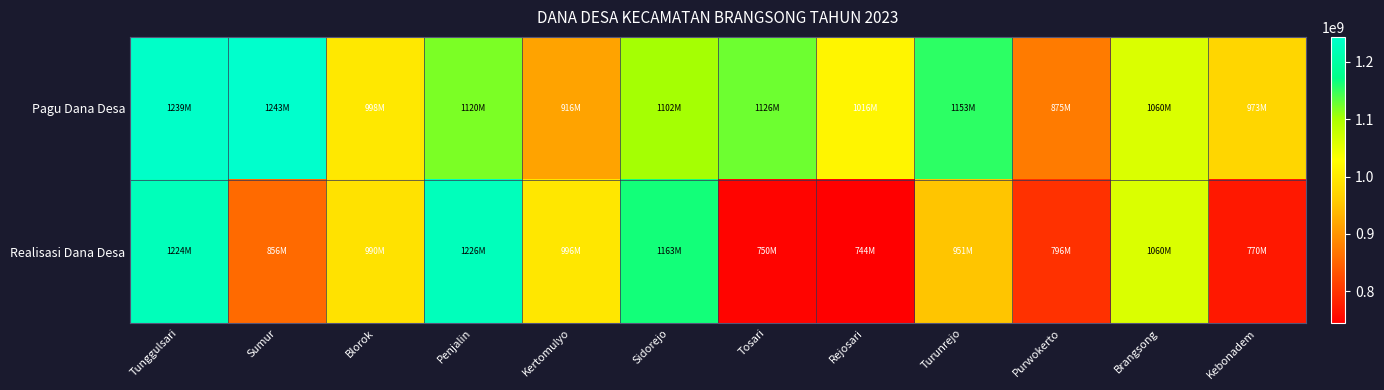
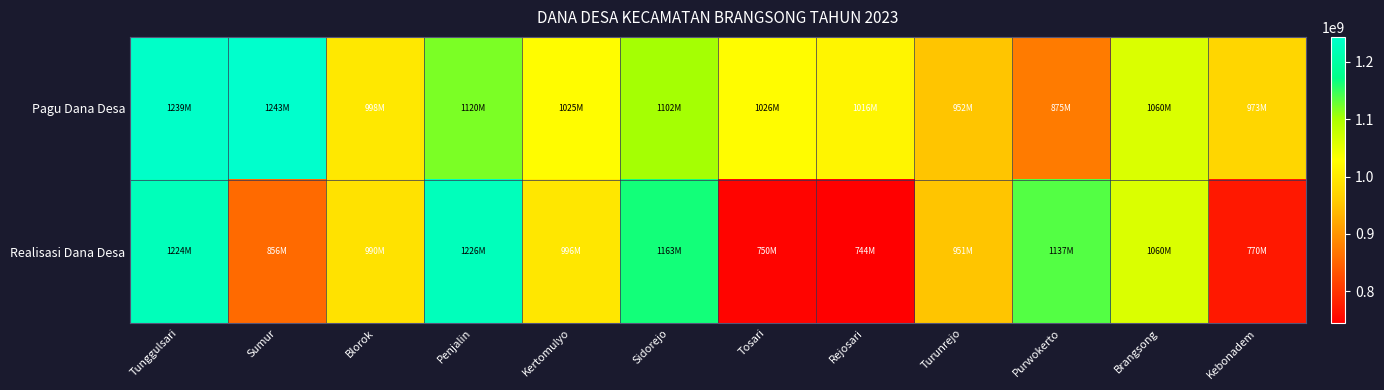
Pagu Dana Desa, Kertomulyo: 916M -> 1025M
Pagu Dana Desa, Tosari: 1126M -> 1026M
Pagu Dana Desa, Turunrejo: 1153M -> 952M
Realisasi Dana Desa, Purwokerto: 796M -> 1137M
